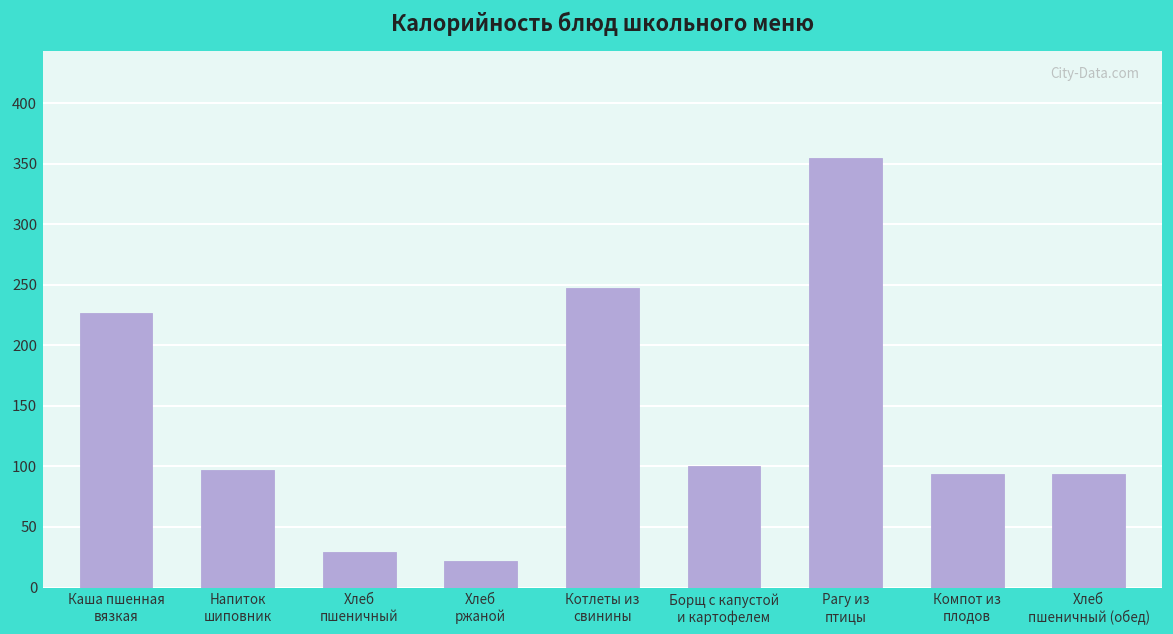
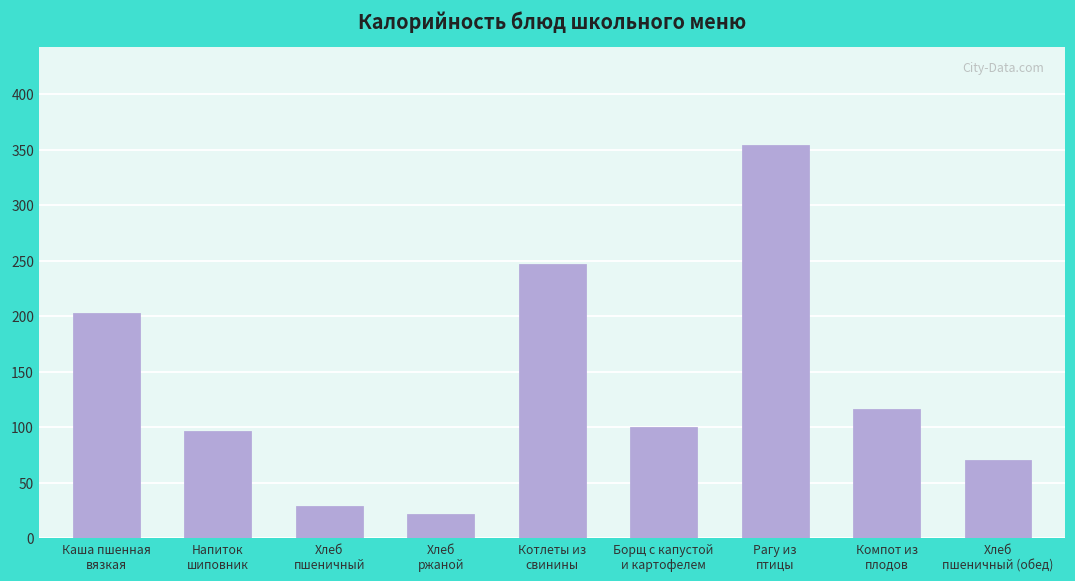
Каша пшенная вязкая: 227 -> 203
Компот из плодов: 94 -> 116
Хлеб пшеничный (обед): 94 -> 71
